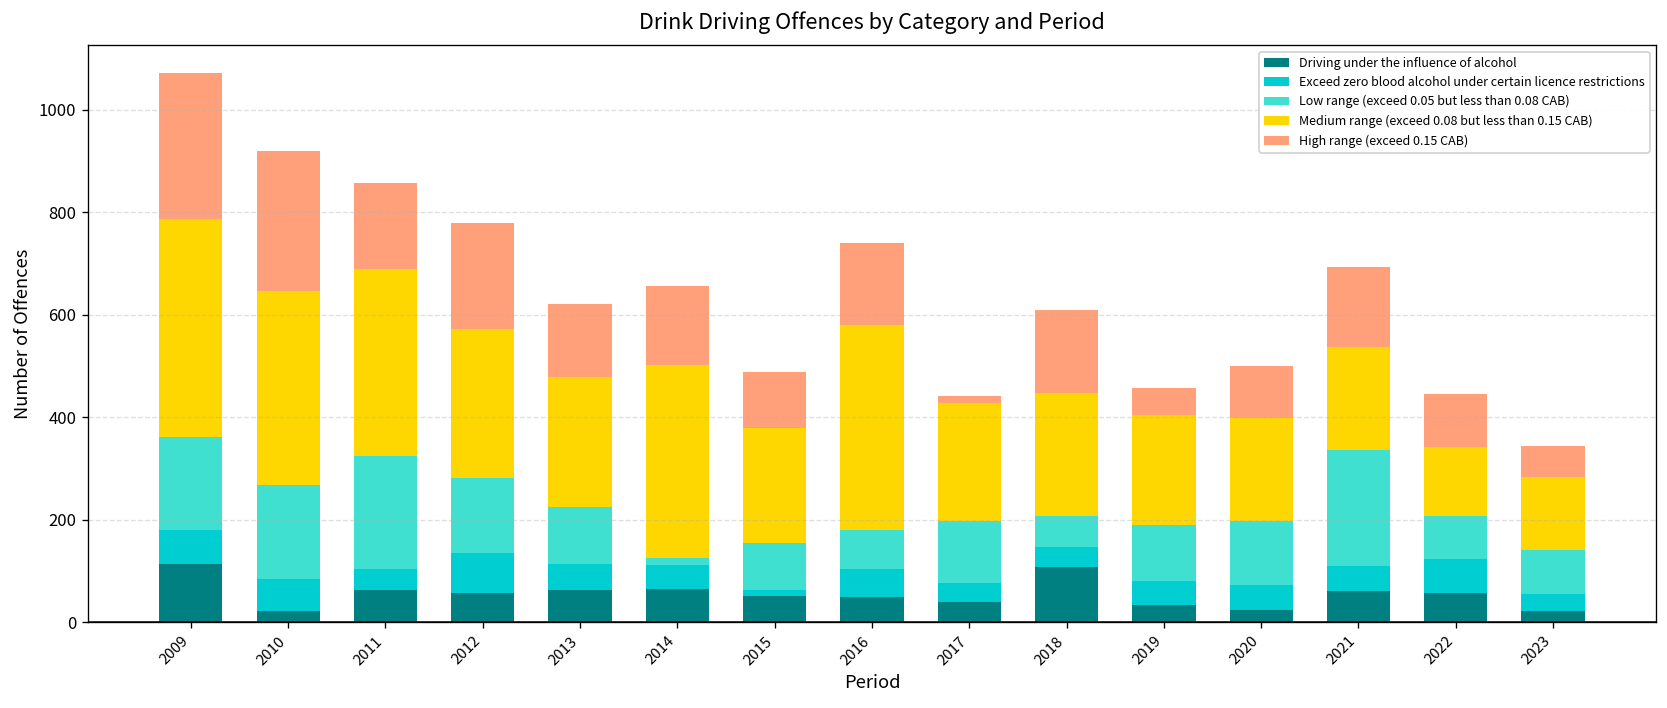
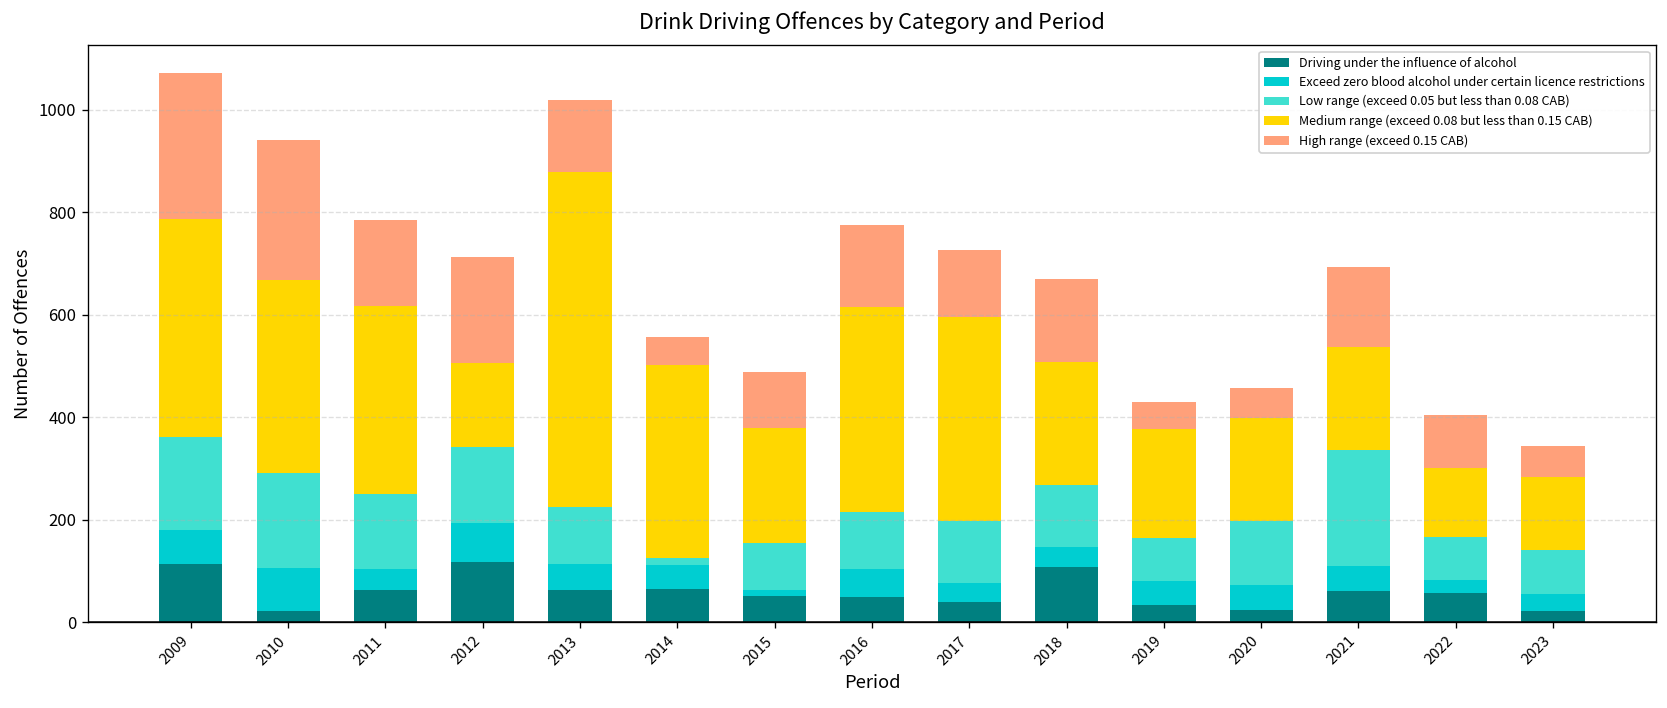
Exceed zero blood alcohol under certain licence restrictions, 2010: 60 -> 80
Low range (exceed 0.05 but less than 0.08 CAB), 2011: 220 -> 150
Driving under the influence of alcohol, 2012: 60 -> 120
Medium range (exceed 0.08 but less than 0.15 CAB), 2012: 290 -> 160
Medium range (exceed 0.08 but less than 0.15 CAB), 2013: 250 -> 650
High range (exceed 0.15 CAB), 2014: 150 -> 50
Low range (exceed 0.05 but less than 0.08 CAB), 2016: 80 -> 110
Medium range (exceed 0.08 but less than 0.15 CAB), 2017: 230 -> 400
High range (exceed 0.15 CAB), 2017: 10 -> 130
Low range (exceed 0.05 but less than 0.08 CAB), 2018: 60 -> 120
Low range (exceed 0.05 but less than 0.08 CAB), 2019: 110 -> 80
High range (exceed 0.15 CAB), 2020: 100 -> 60
Exceed zero blood alcohol under certain licence restrictions, 2022: 70 -> 20
